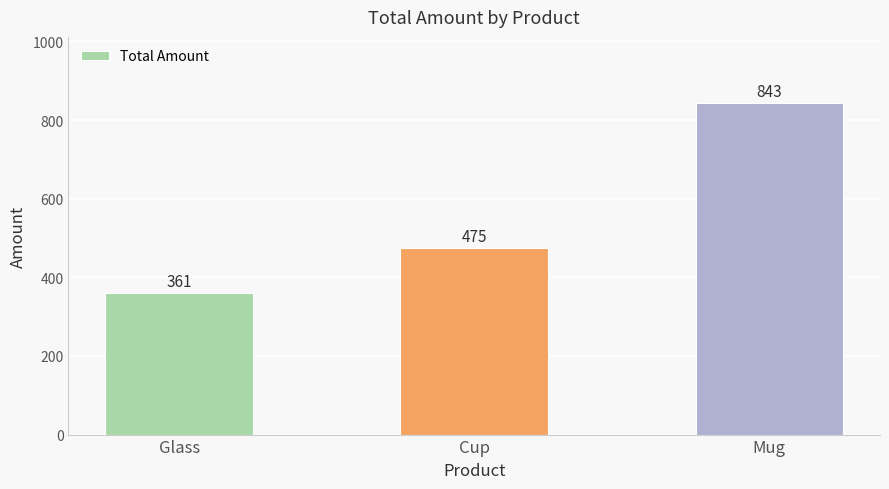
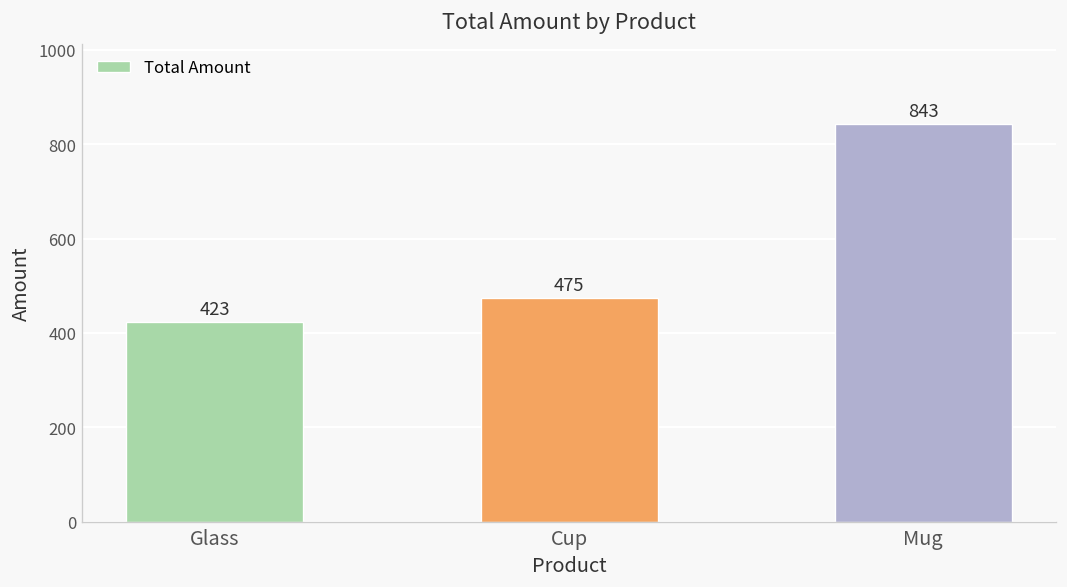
Glass: 361 -> 423
